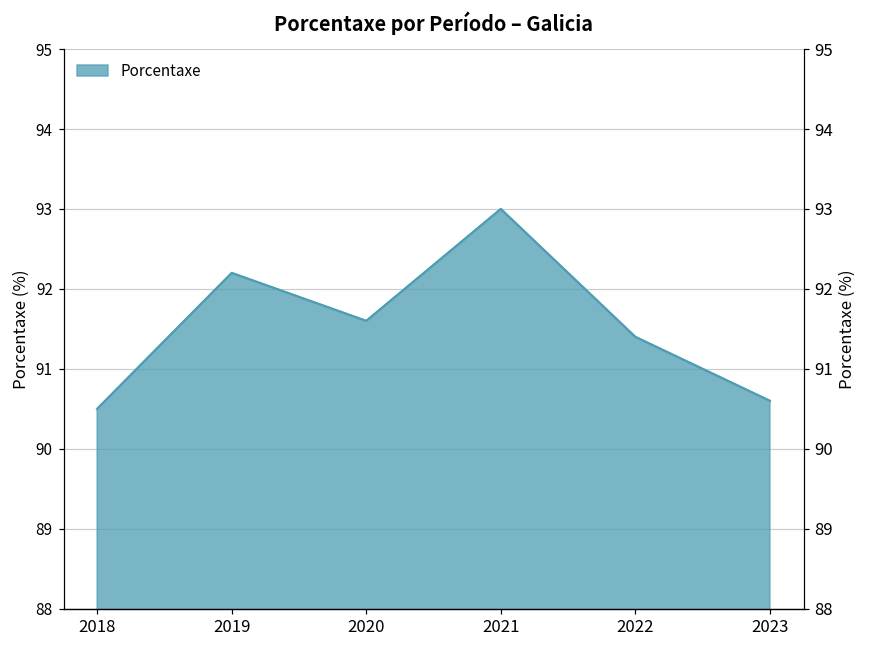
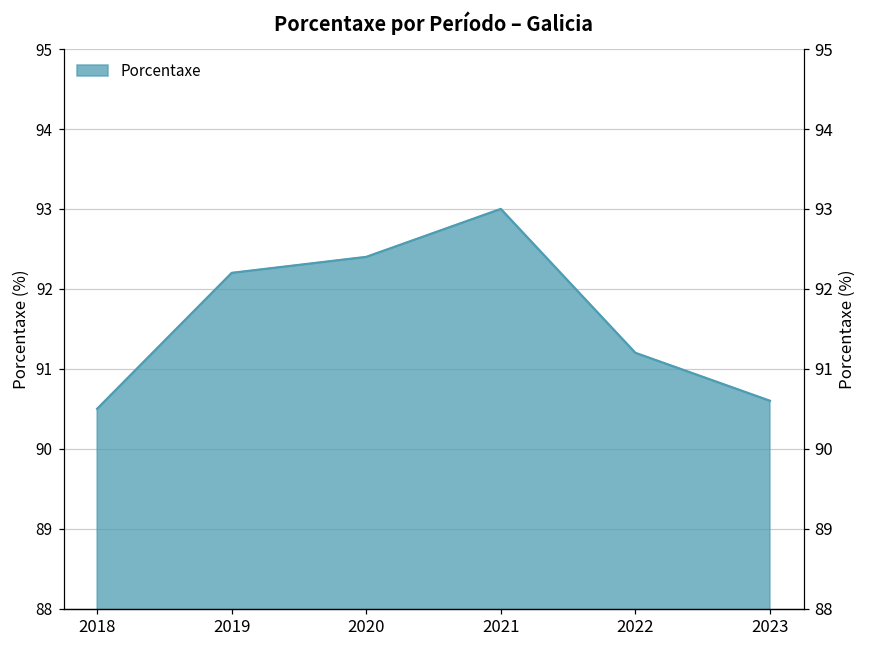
2020: 91.6 -> 92.4
2022: 91.4 -> 91.2
